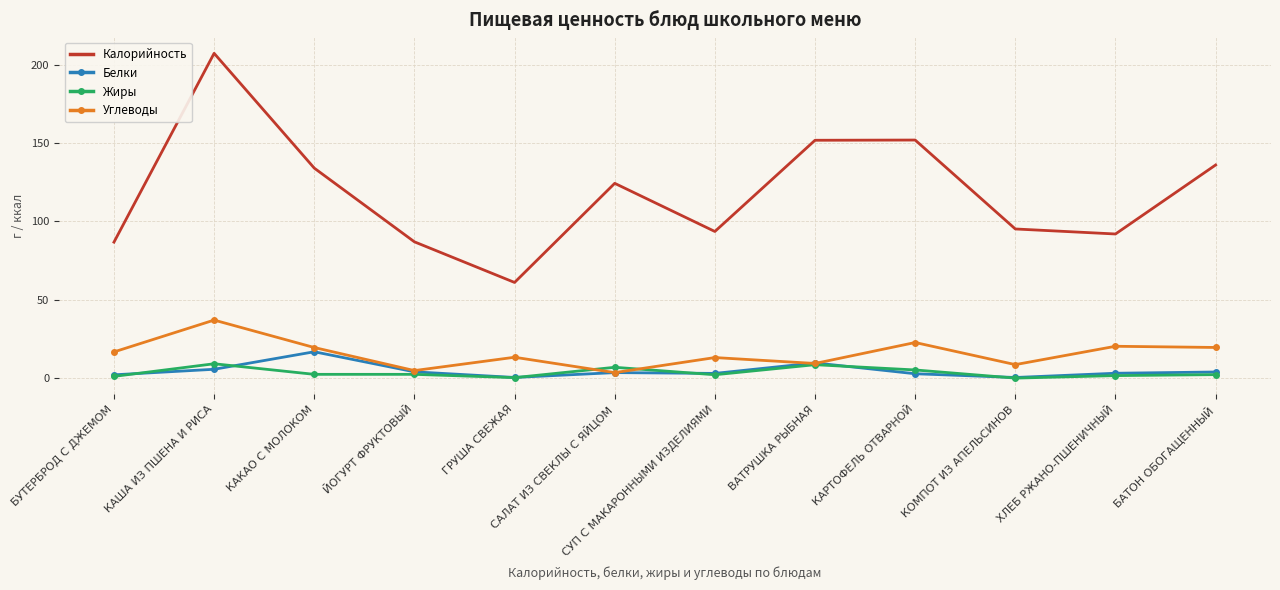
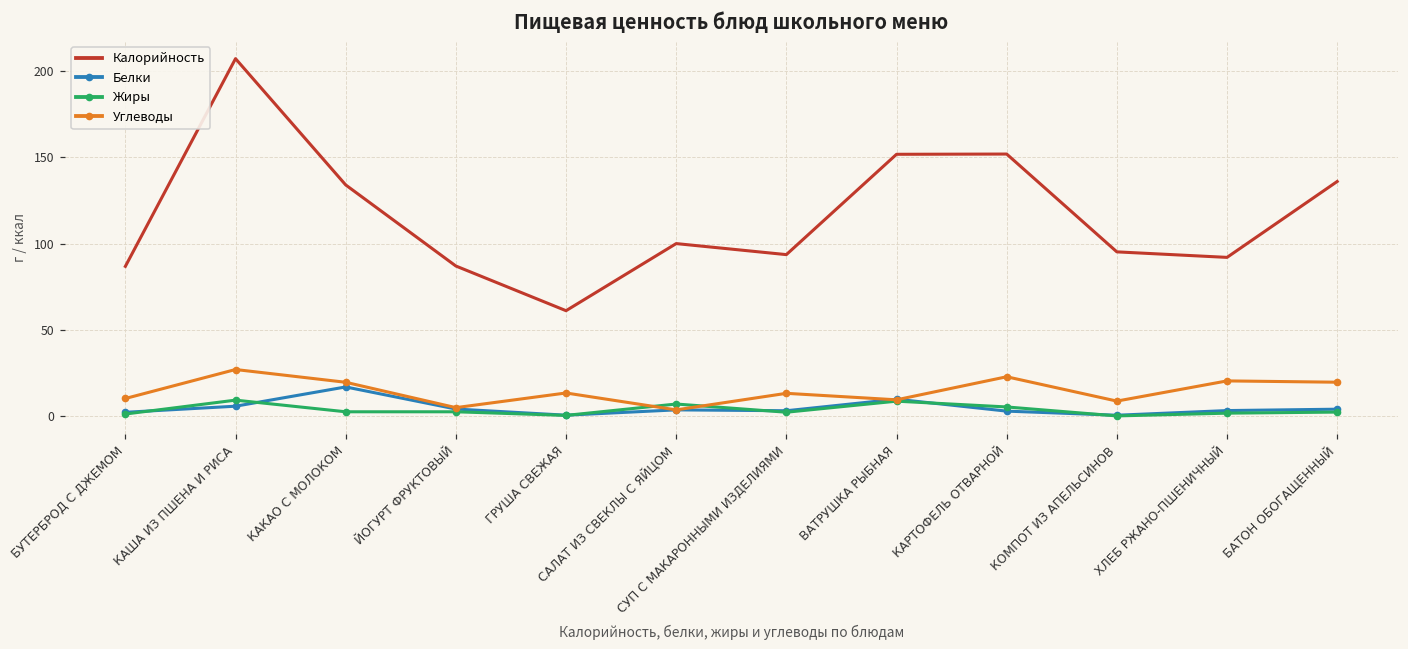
Углеводы, БУТЕРБРОД С ДЖЕМОМ: 17 -> 10
Углеводы, КАША ИЗ ПШЕНА И РИСА: 37 -> 27
Калорийность, САЛАТ ИЗ СВЕКЛЫ С ЯЙЦОМ: 124 -> 100
